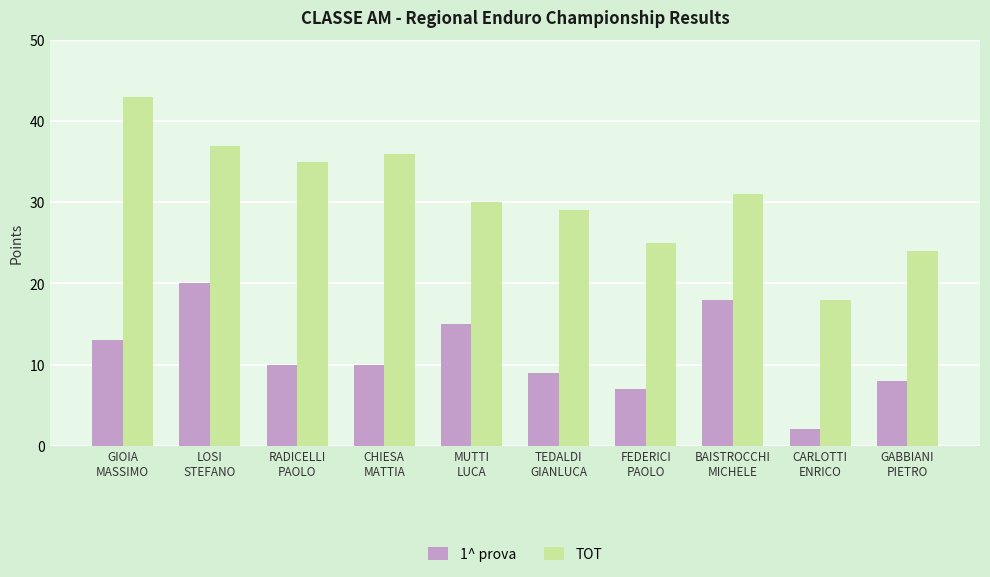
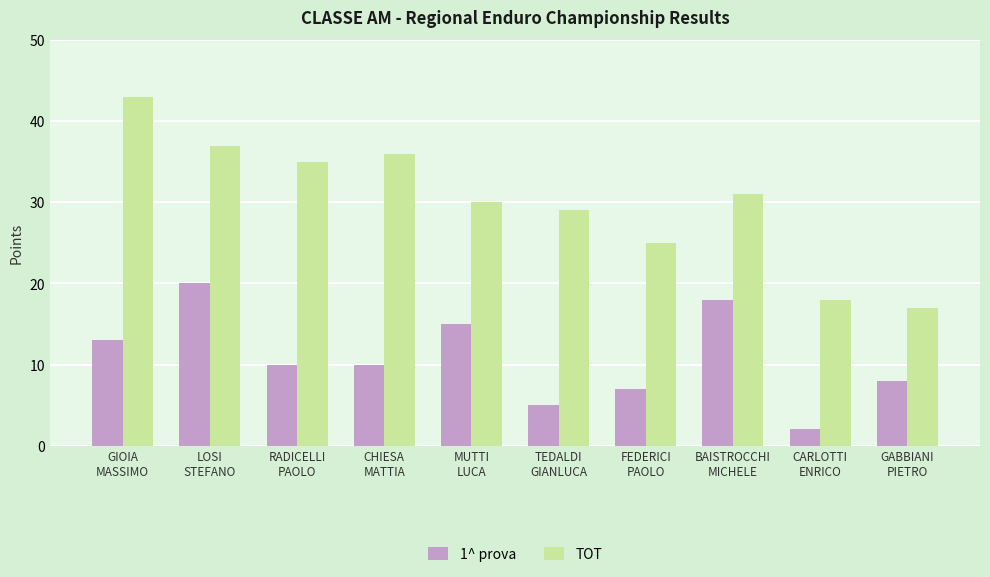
1^ prova, TEDALDI GIANLUCA: 9 -> 5
TOT, GABBIANI PIETRO: 24 -> 17
